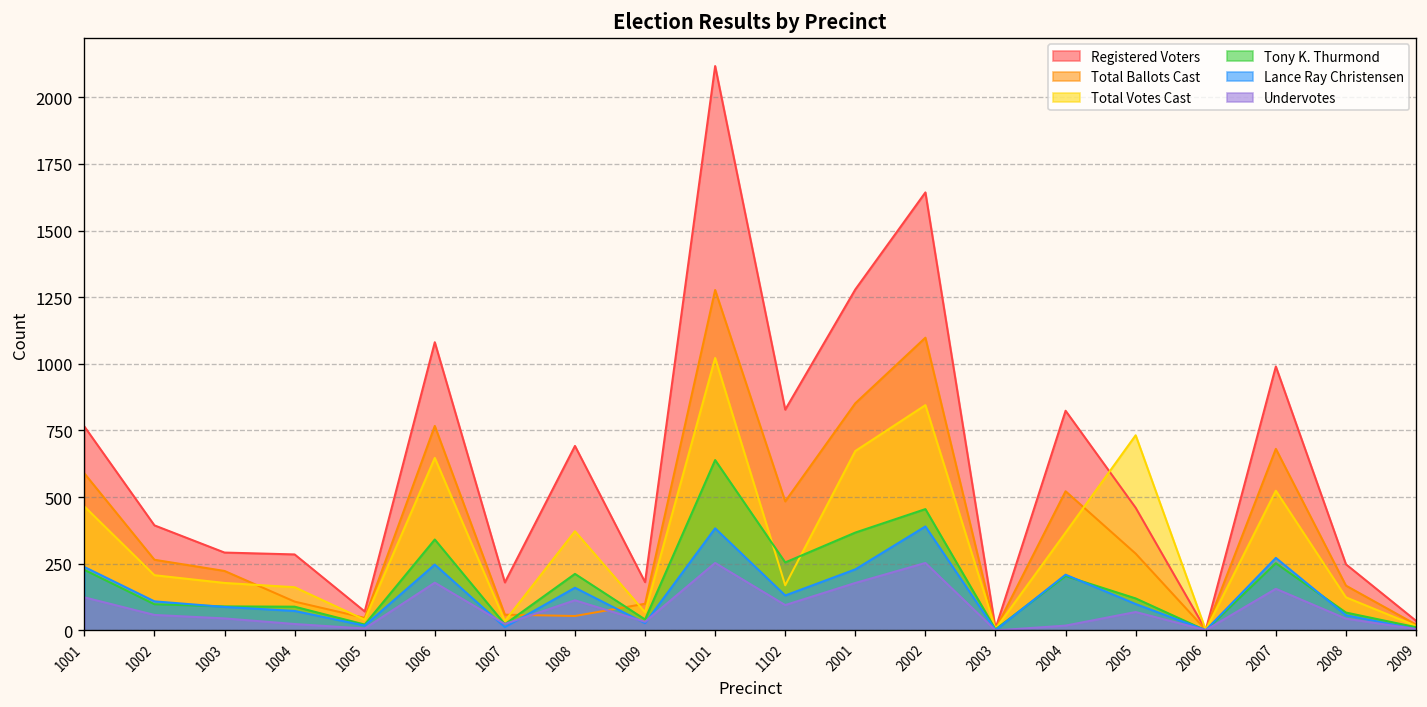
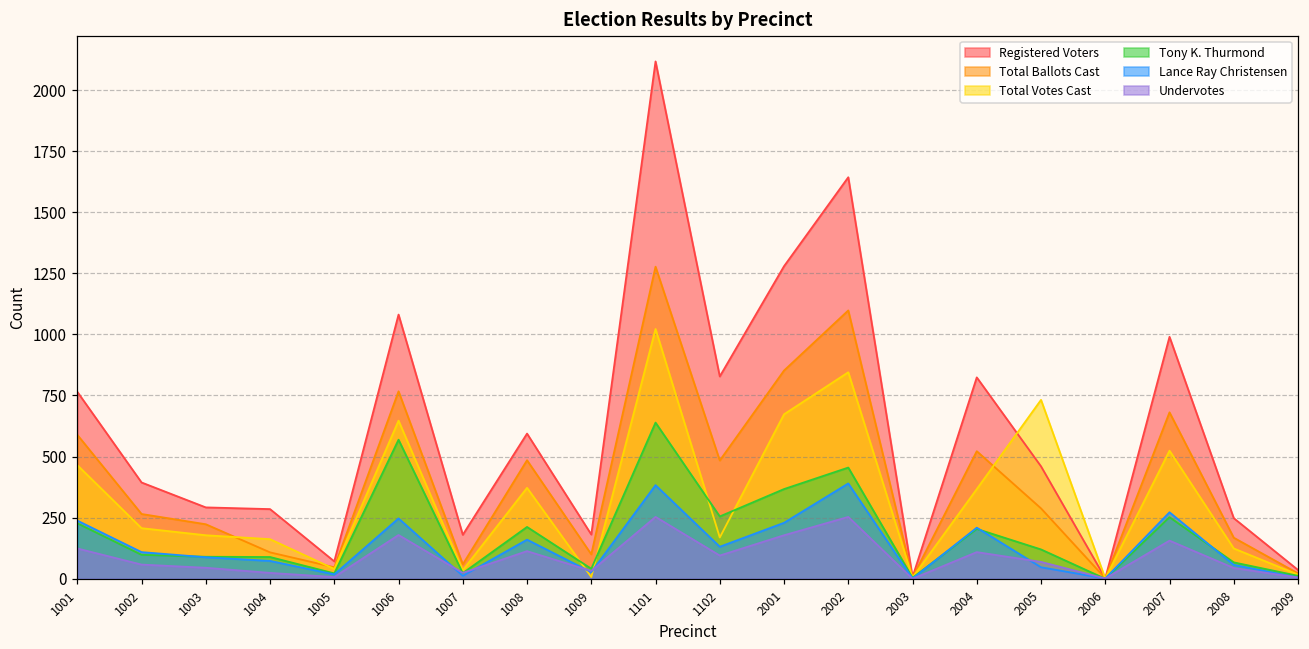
Tony K. Thurmond, 1006: 340 -> 570
Registered Voters, 1008: 690 -> 590
Total Ballots Cast, 1008: 50 -> 490
Total Votes Cast, 1009: 70 -> 10
Undervotes, 2004: 20 -> 110
Lance Ray Christensen, 2005: 100 -> 50
